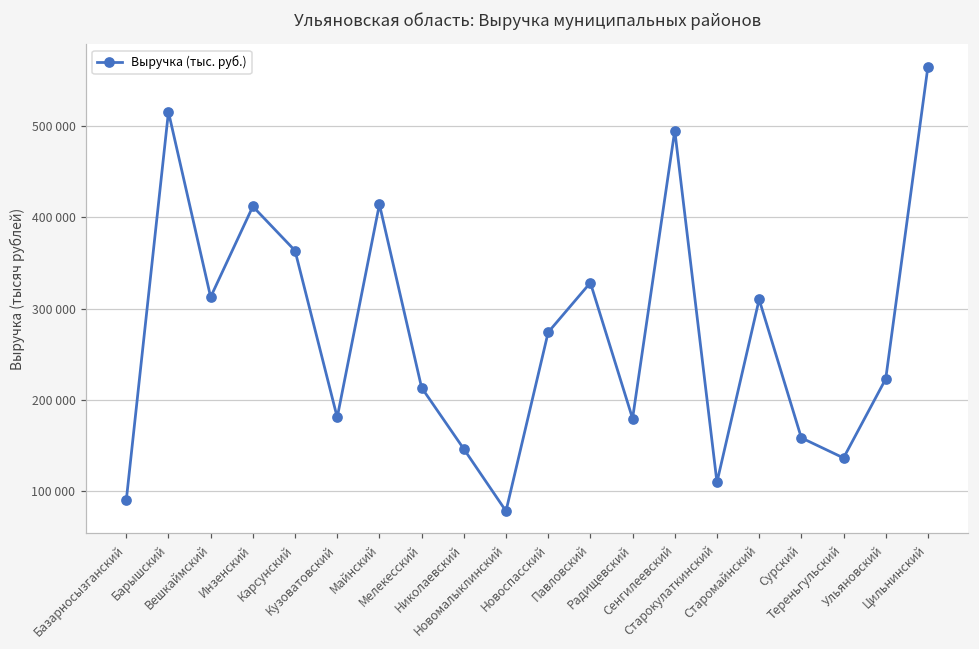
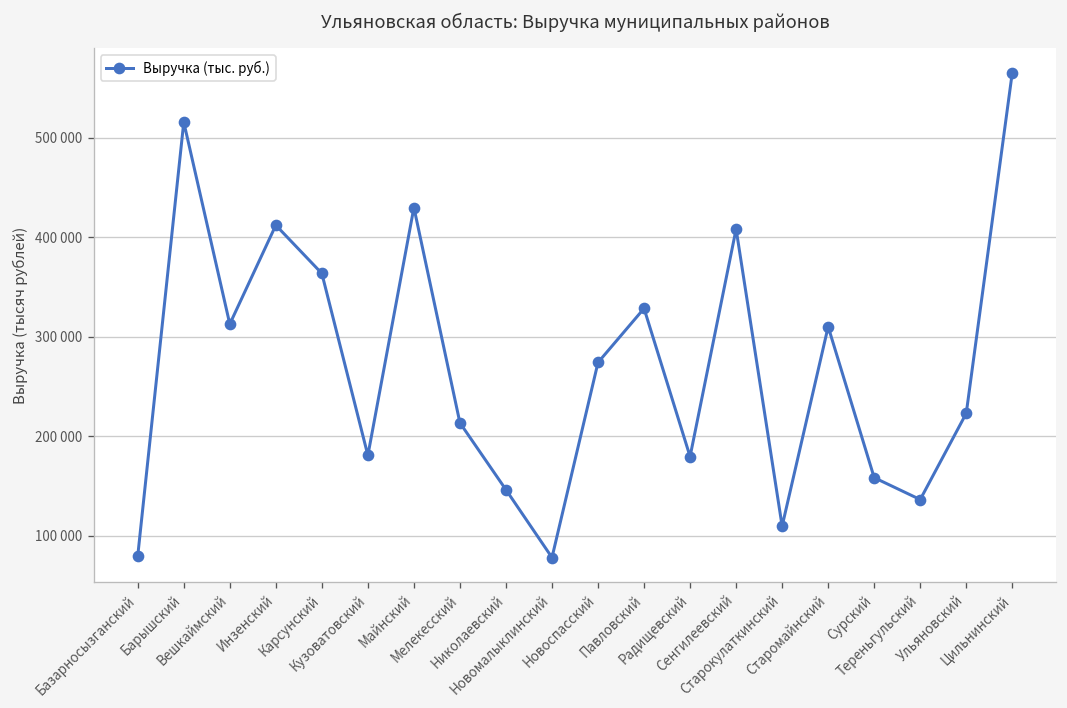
Базарносызганский: 90000 -> 80000
Майнский: 410000 -> 430000
Сенгилеевский: 500000 -> 410000
